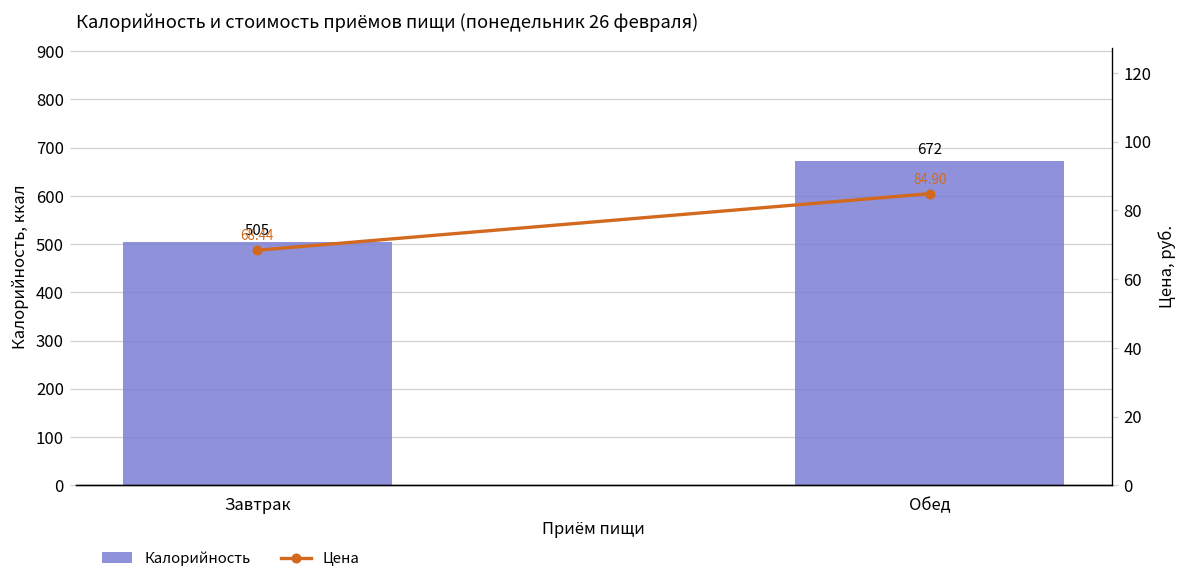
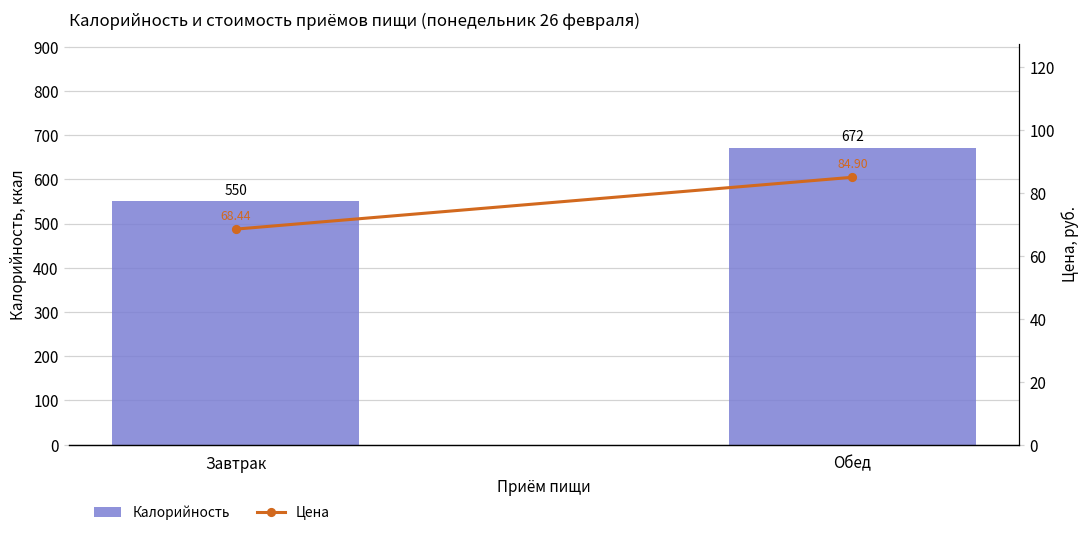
Калорийность, Завтрак: 505 -> 550
